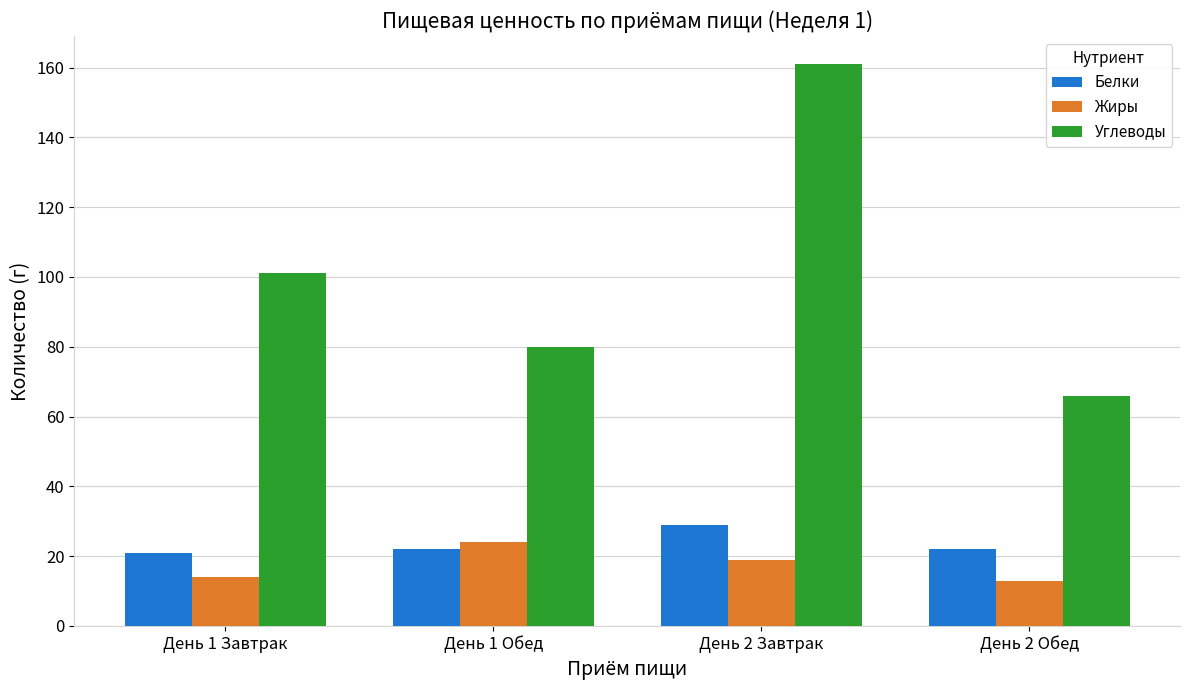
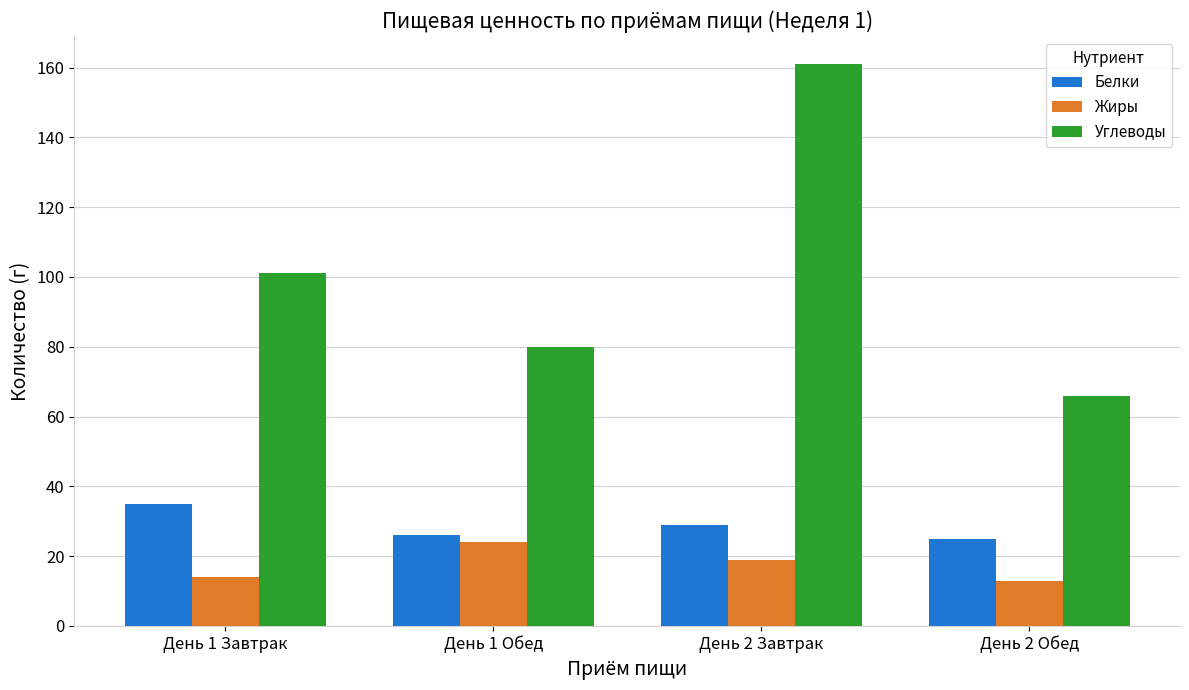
Белки, День 1 Завтрак: 21 -> 35
Белки, День 1 Обед: 22 -> 26
Белки, День 2 Обед: 22 -> 25
